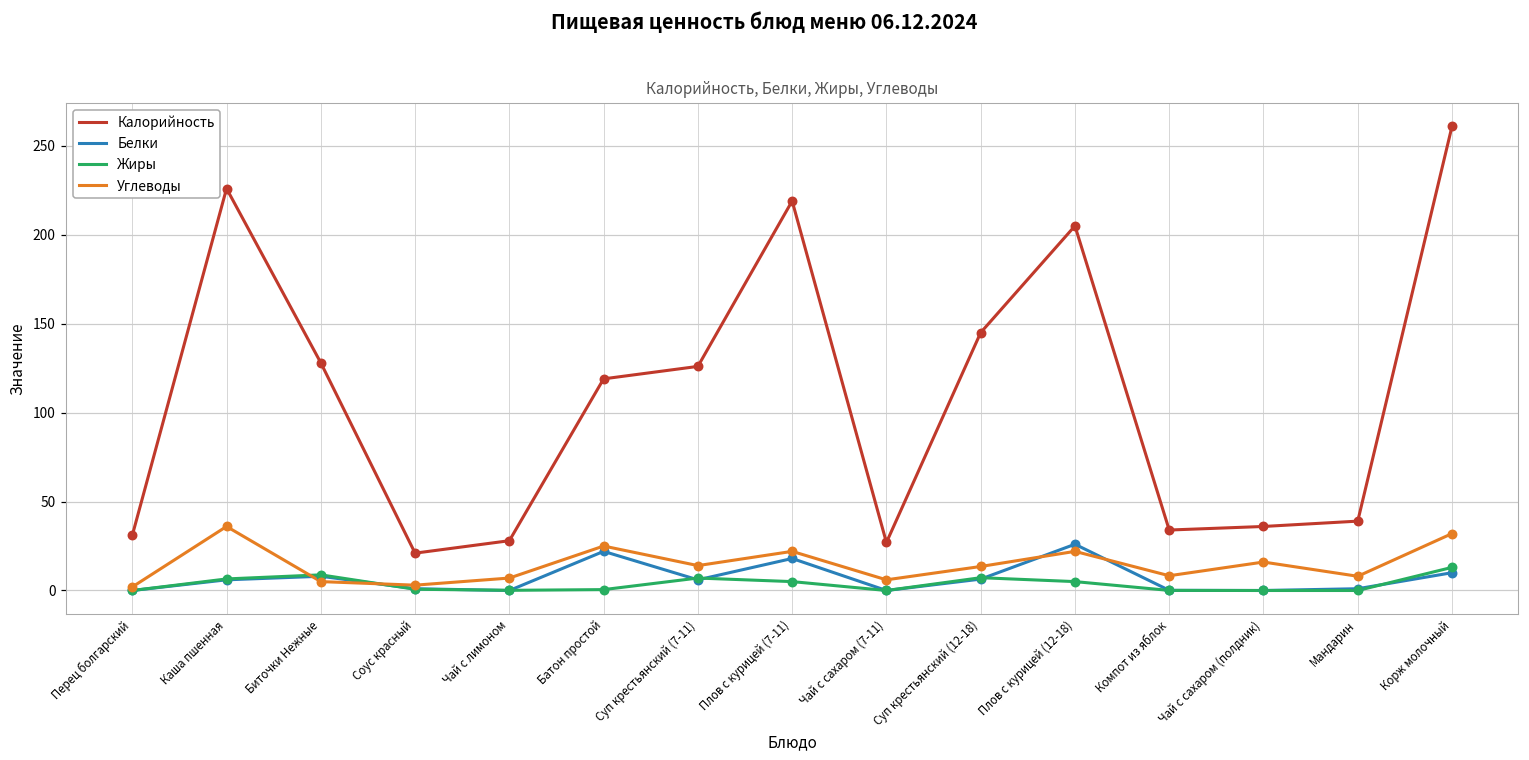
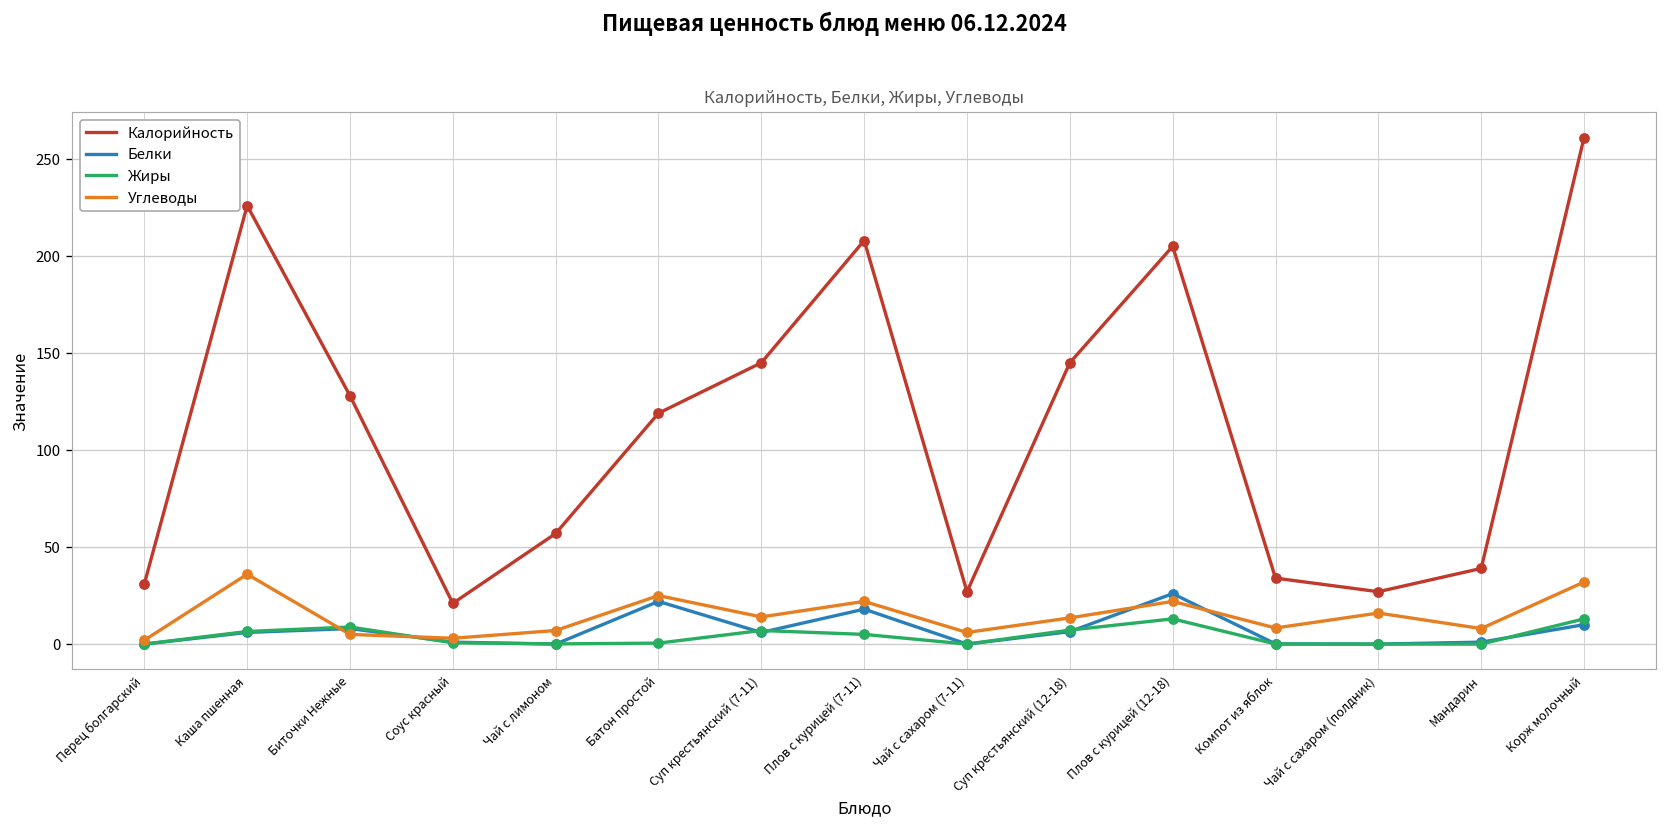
Калорийность, Чай с лимоном: 28 -> 57
Калорийность, Суп крестьянский (7-11): 126 -> 145
Калорийность, Плов с курицей (7-11): 219 -> 208
Жиры, Плов с курицей (12-18): 5 -> 13
Калорийность, Чай с сахаром (полдник): 36 -> 27
